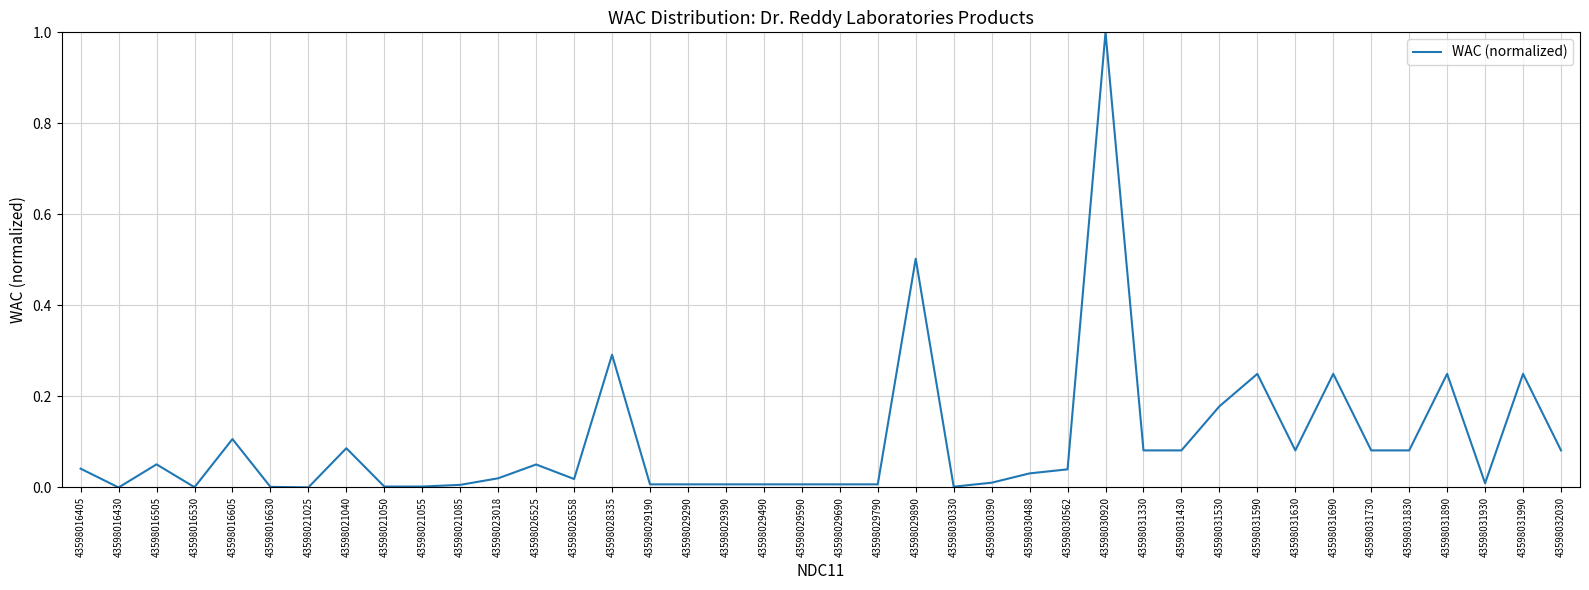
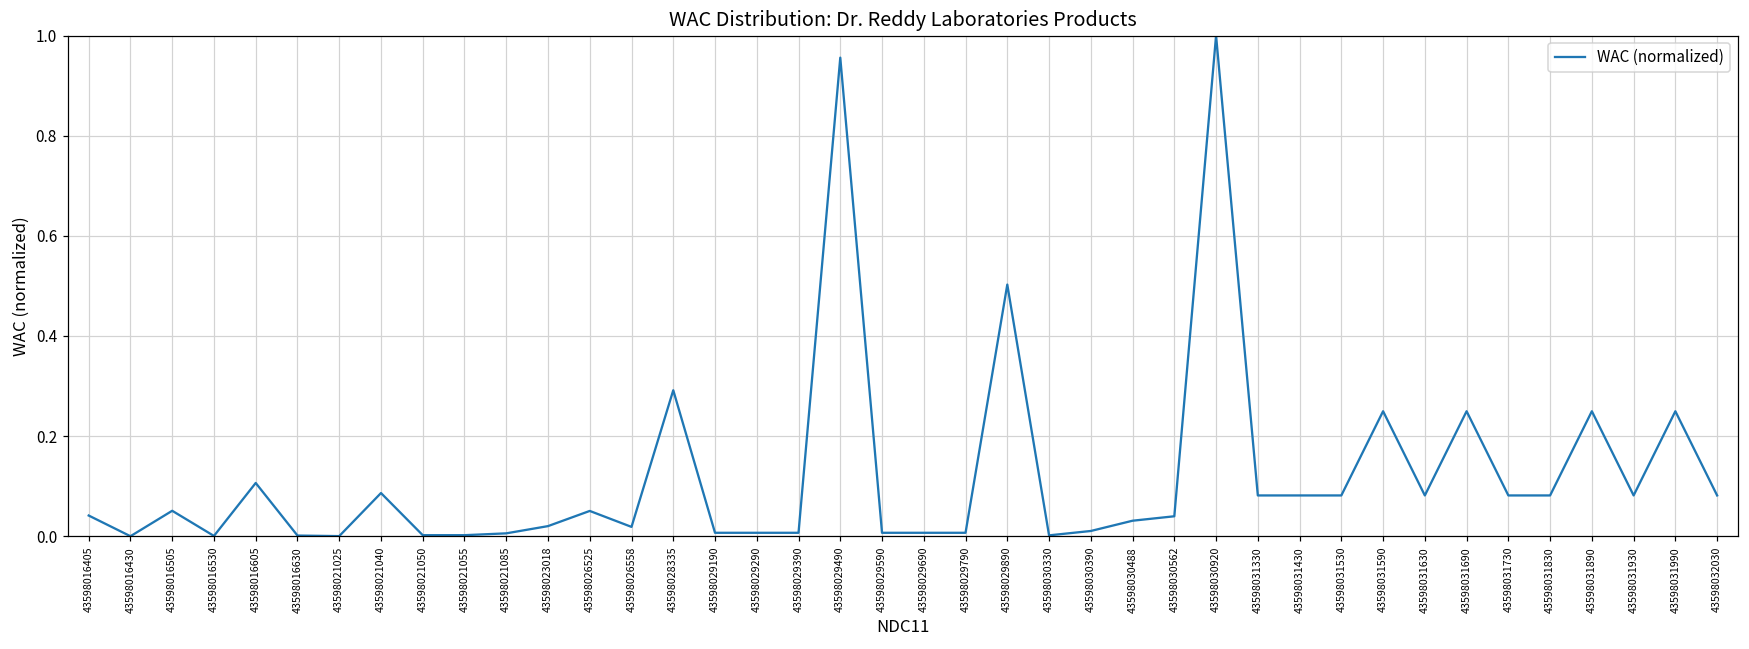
43598029490: 0.01 -> 0.96
43598031530: 0.18 -> 0.08
43598031930: 0.01 -> 0.08
